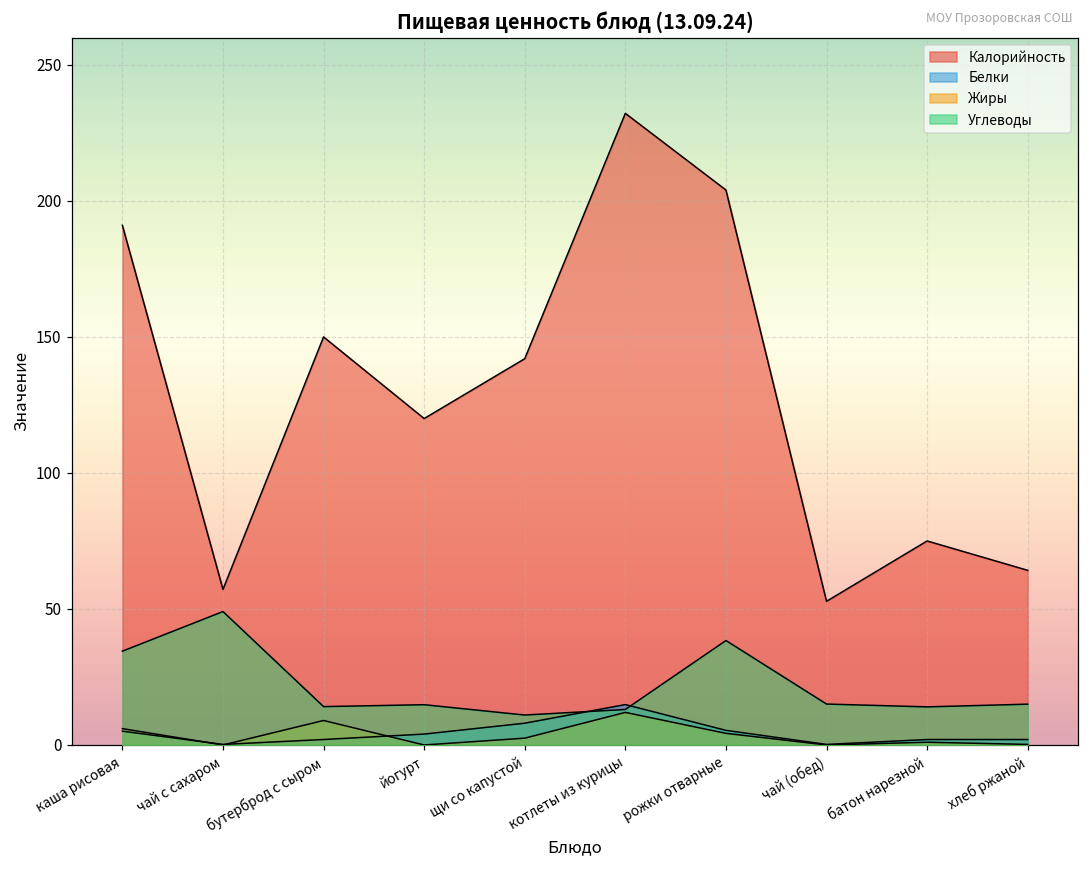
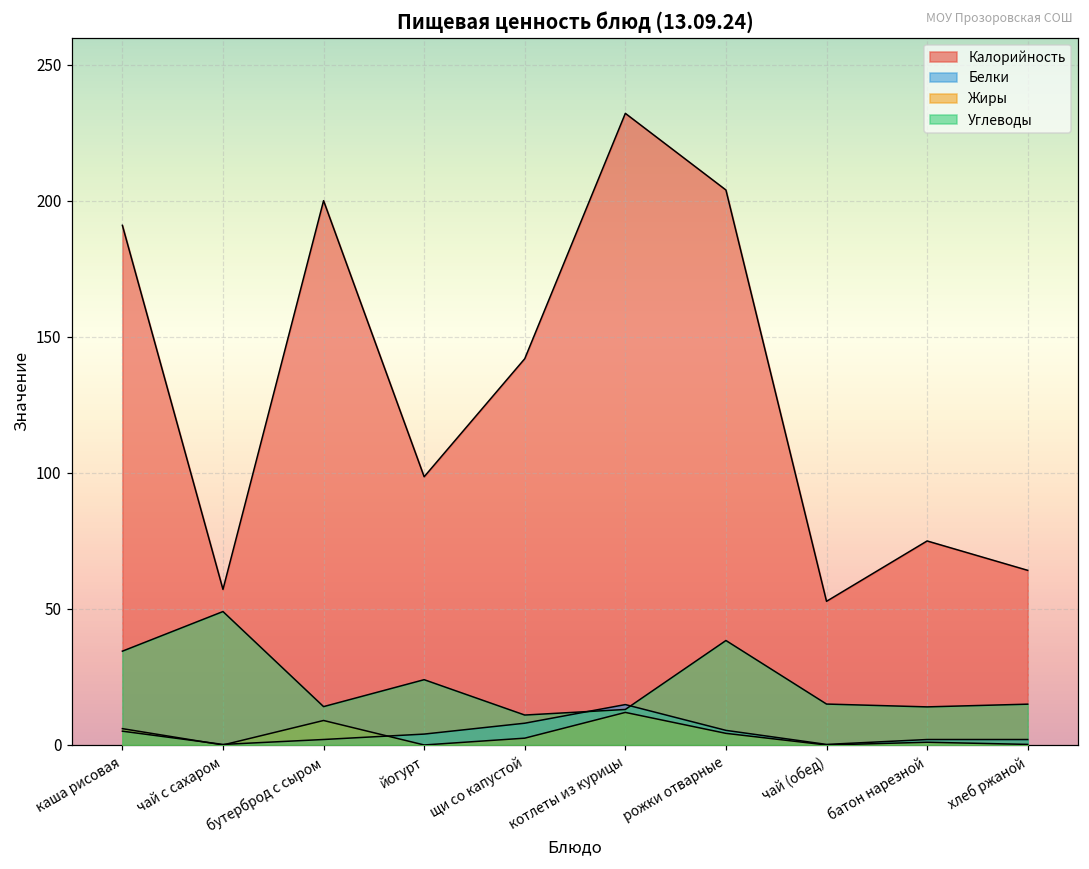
Калорийность, бутерброд с сыром: 150 -> 200
Калорийность, йогурт: 120 -> 99
Углеводы, йогурт: 15 -> 24
